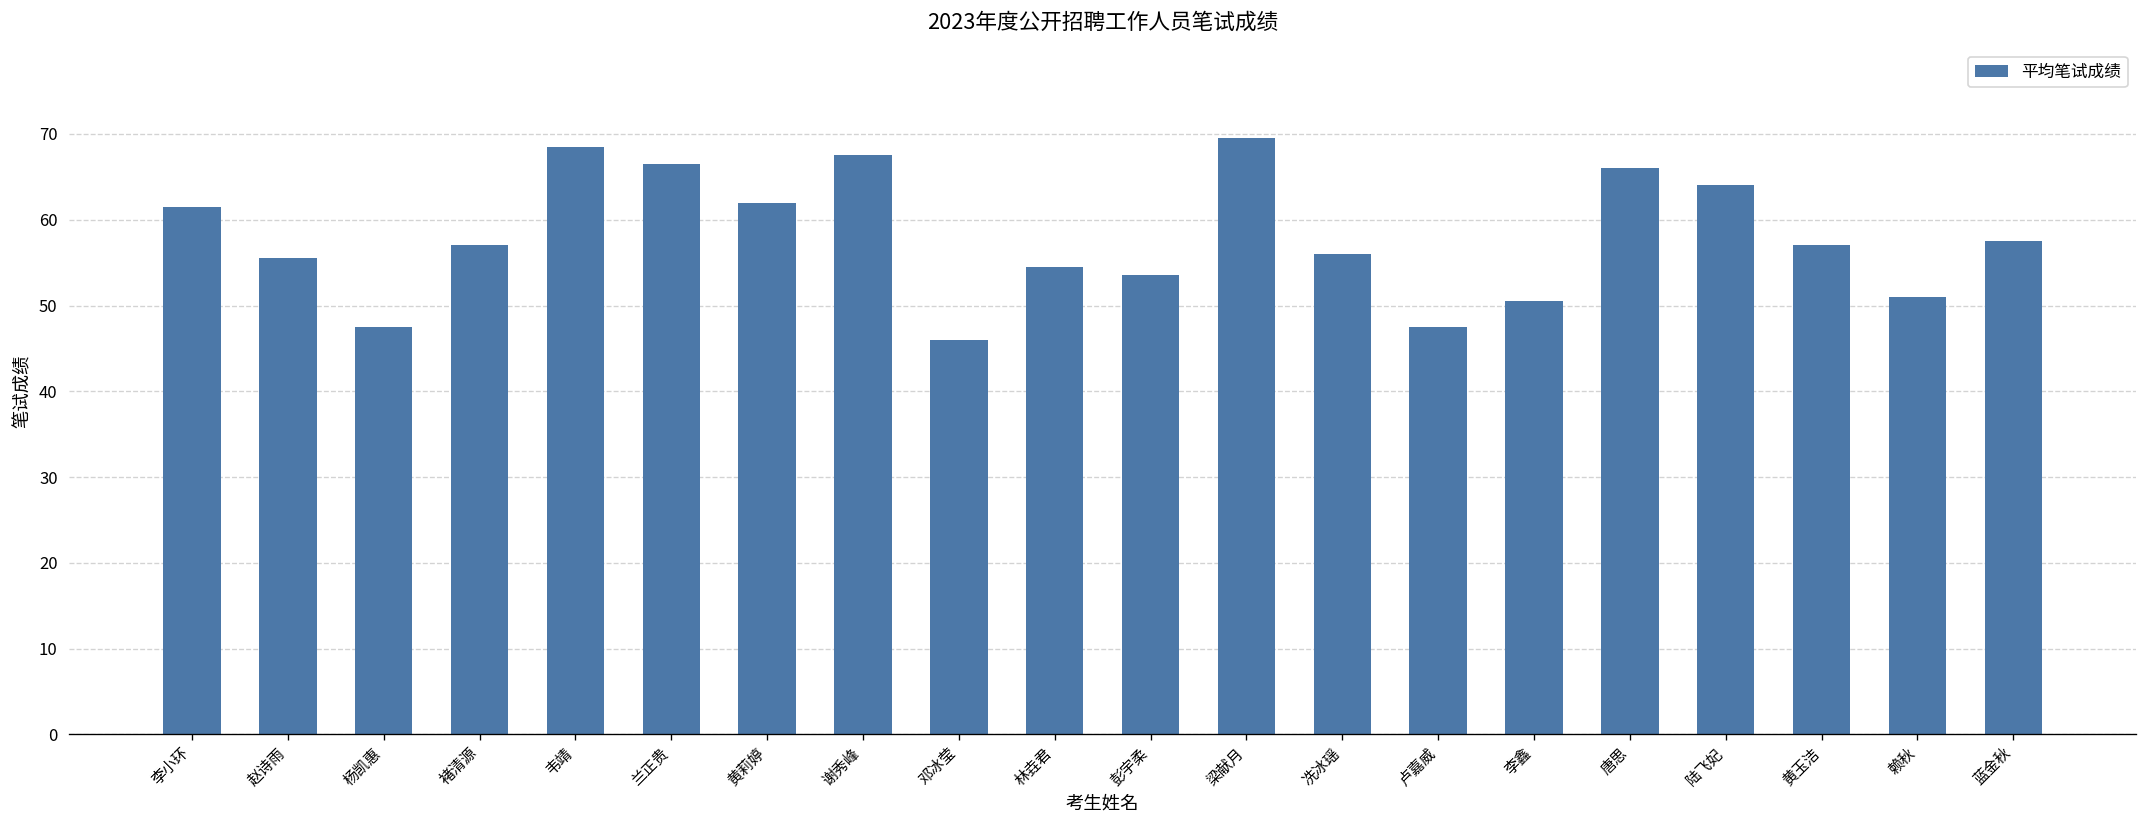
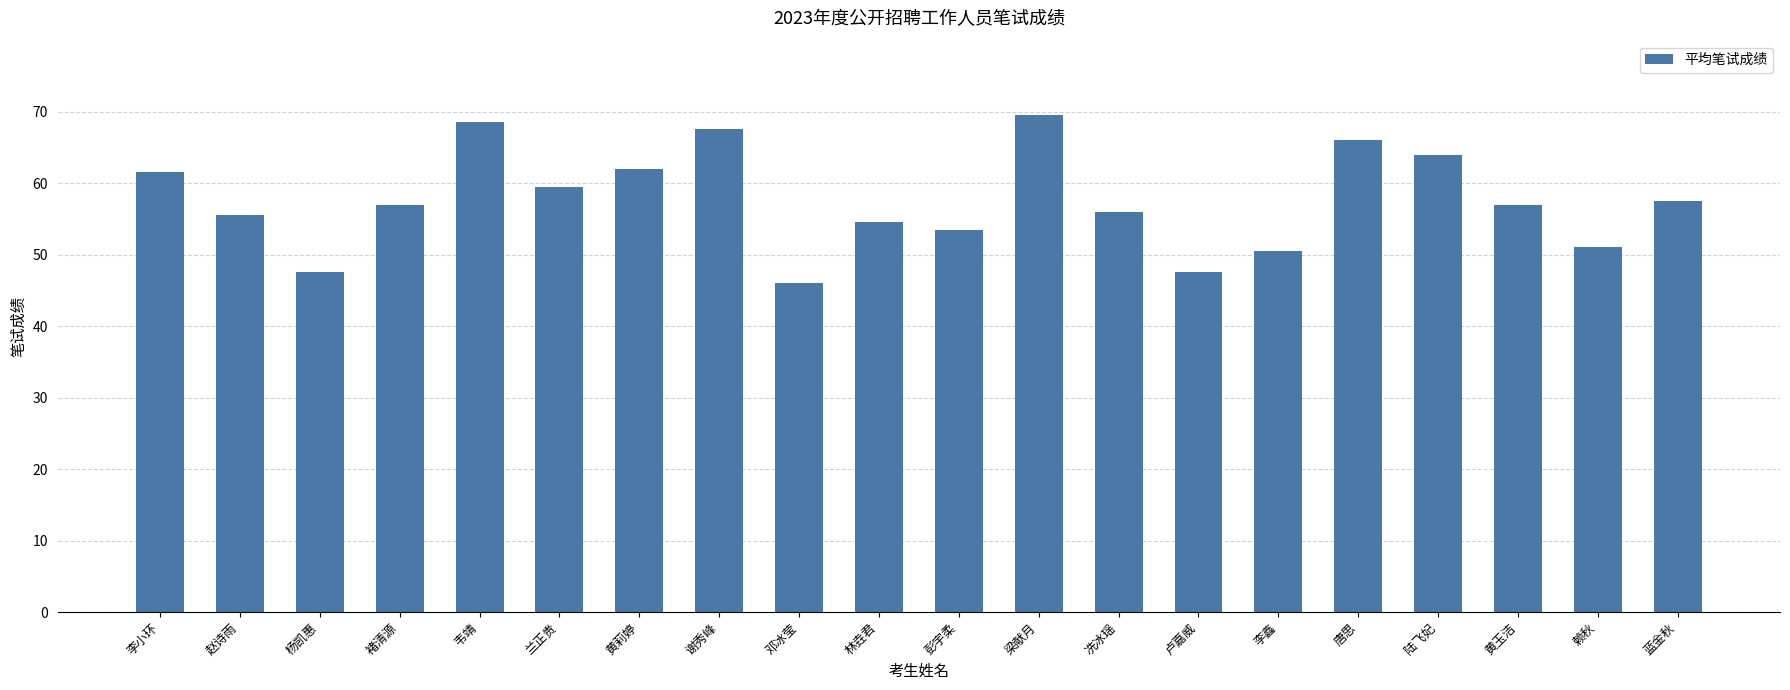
兰正贵: 67 -> 60
